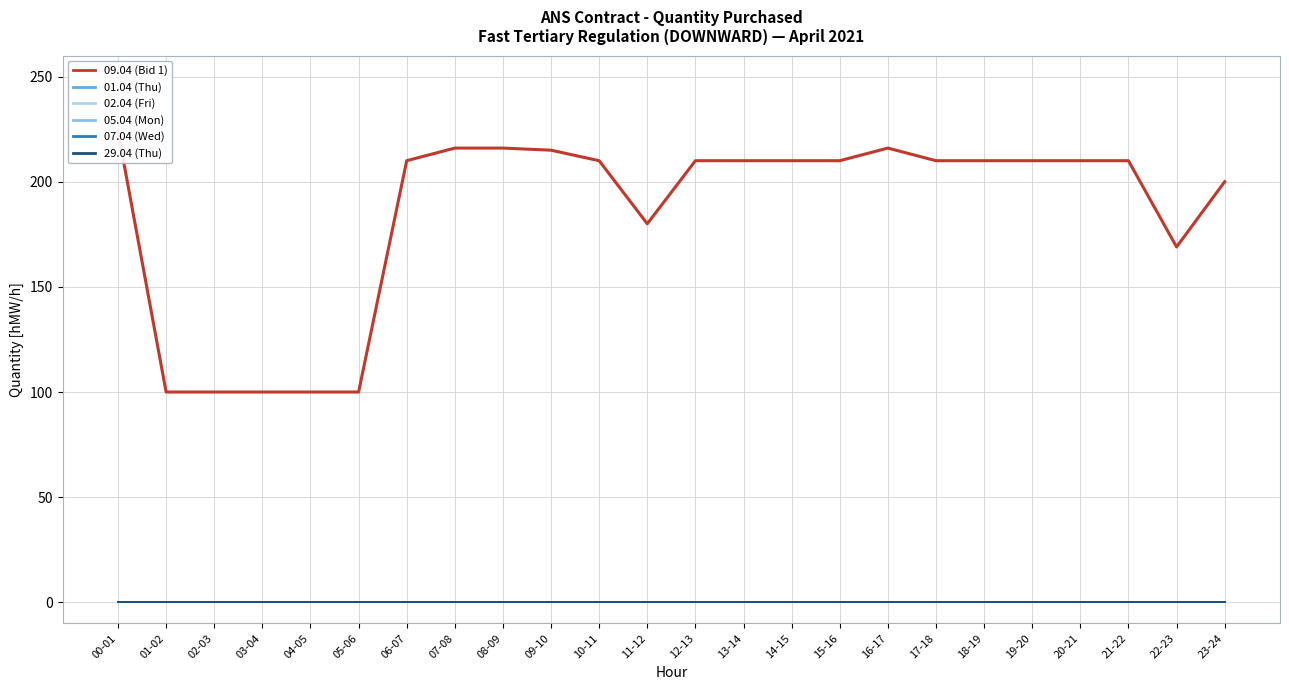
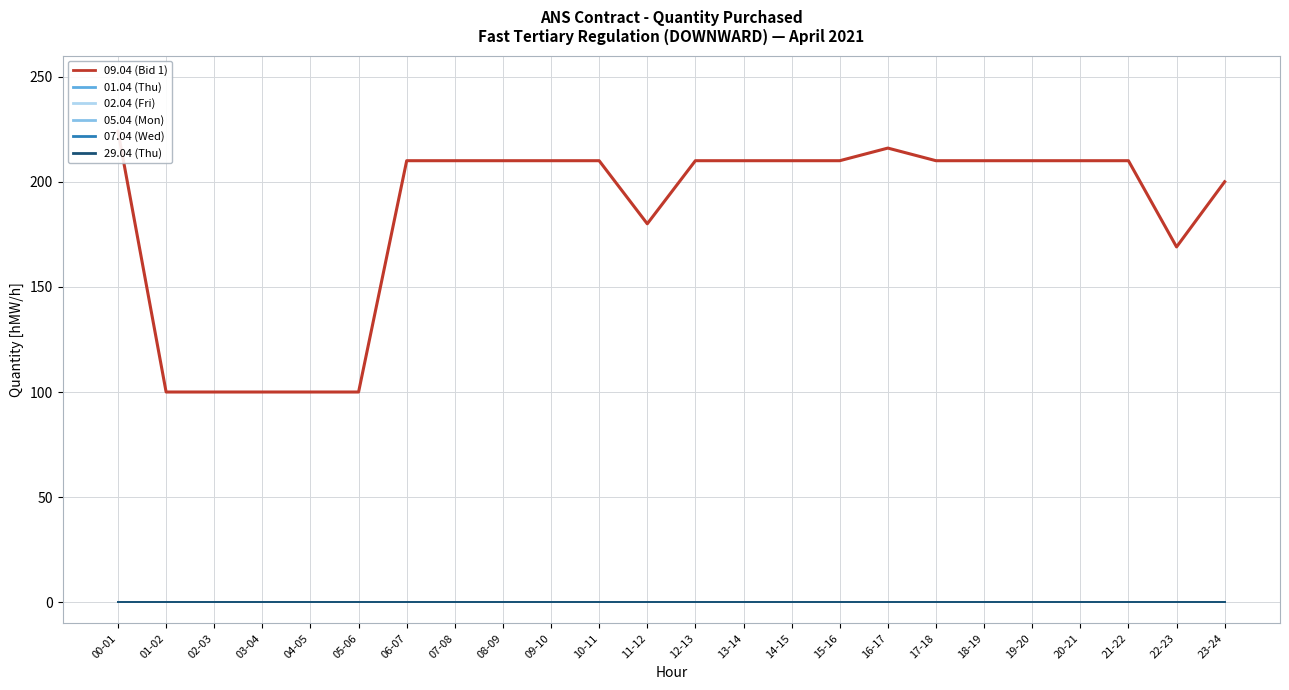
09.04 (Bid 1), 07-08: 216 -> 210
09.04 (Bid 1), 08-09: 216 -> 210
09.04 (Bid 1), 09-10: 215 -> 210
